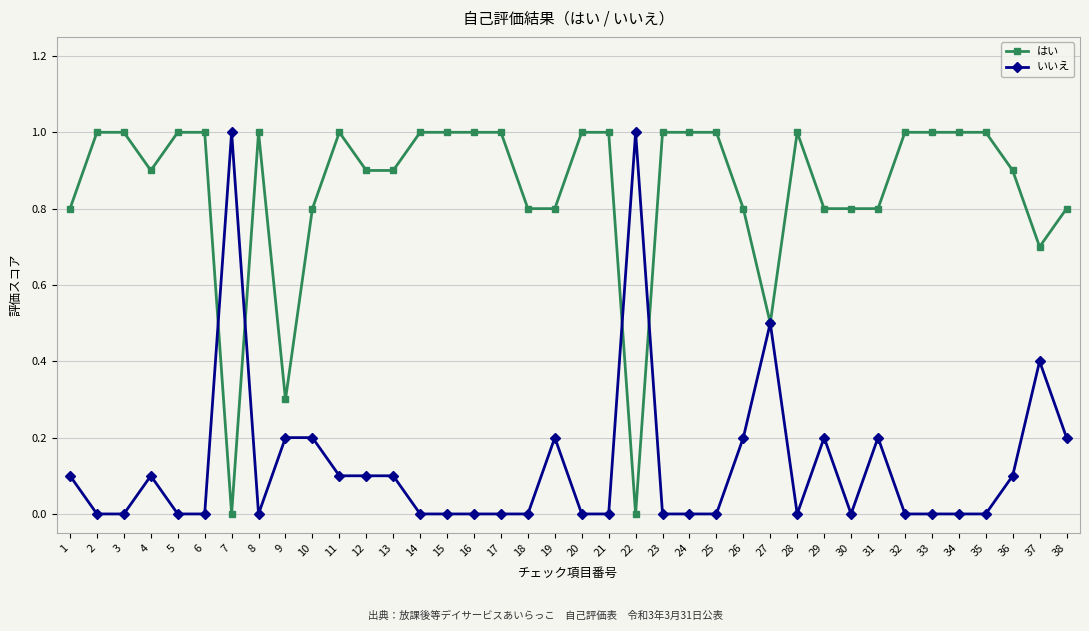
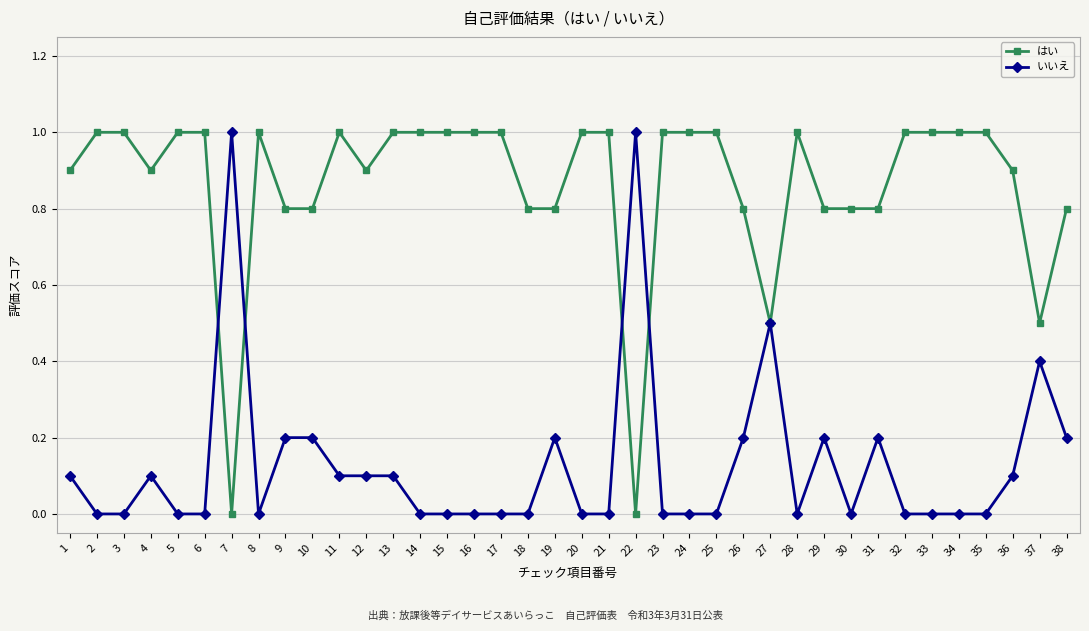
はい, 1: 0.8 -> 0.9
はい, 9: 0.3 -> 0.8
はい, 13: 0.9 -> 1.0
はい, 37: 0.7 -> 0.5
